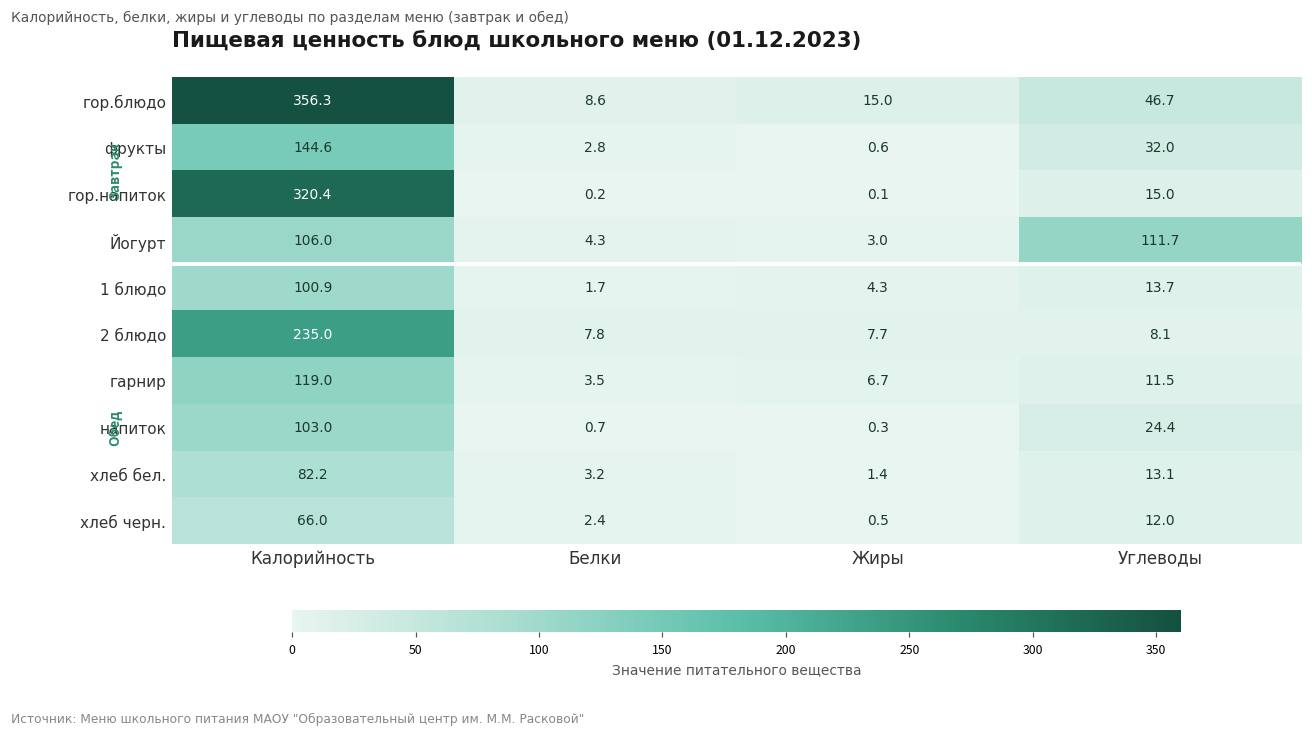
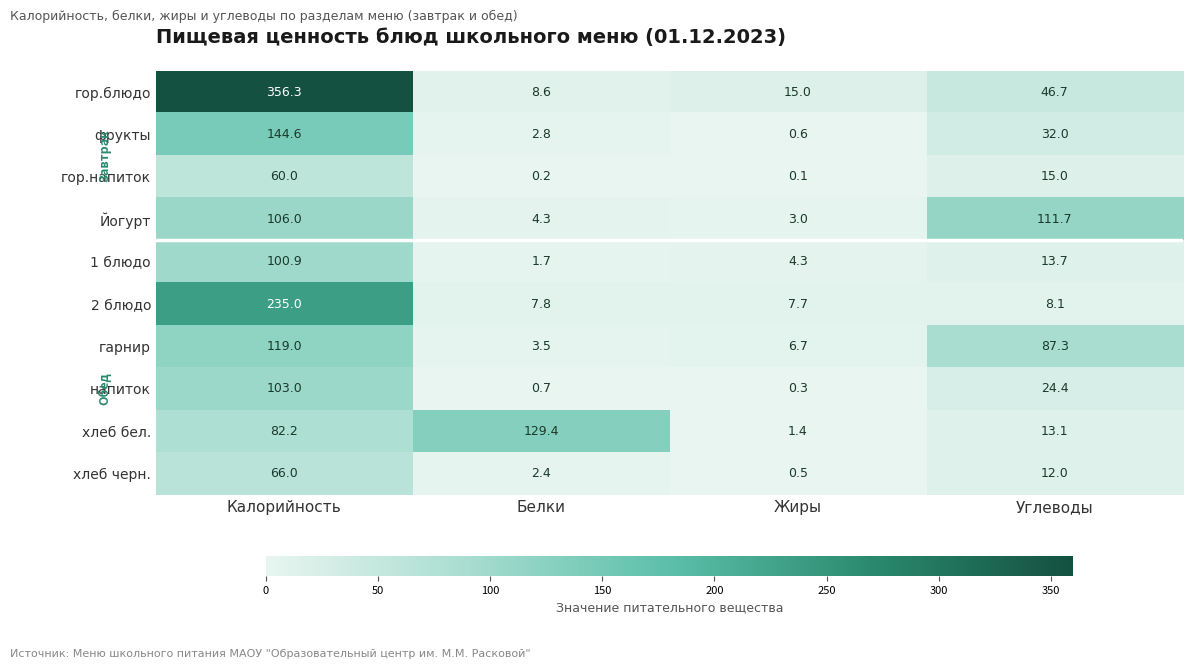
гор.напиток, Калорийность: 320.4 -> 60.0
гарнир, Углеводы: 11.5 -> 87.3
хлеб бел., Белки: 3.2 -> 129.4
